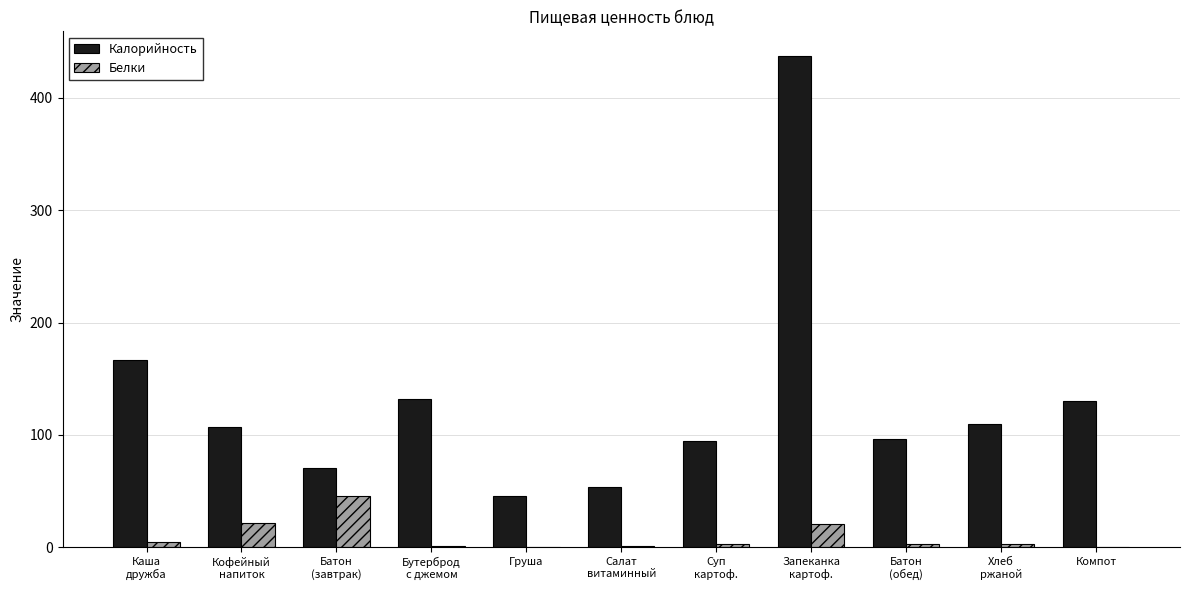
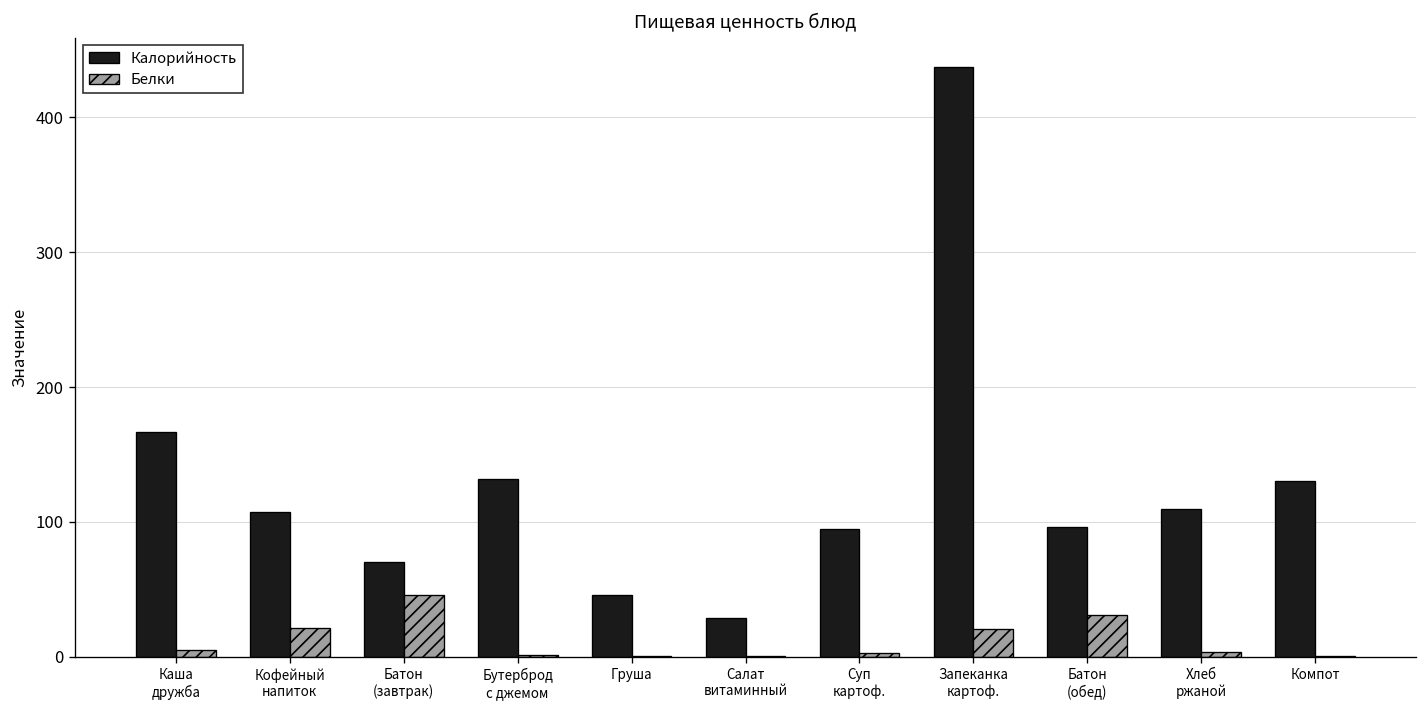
Калорийность, Салат витаминный: 54 -> 28
Белки, Батон (обед): 3 -> 31
